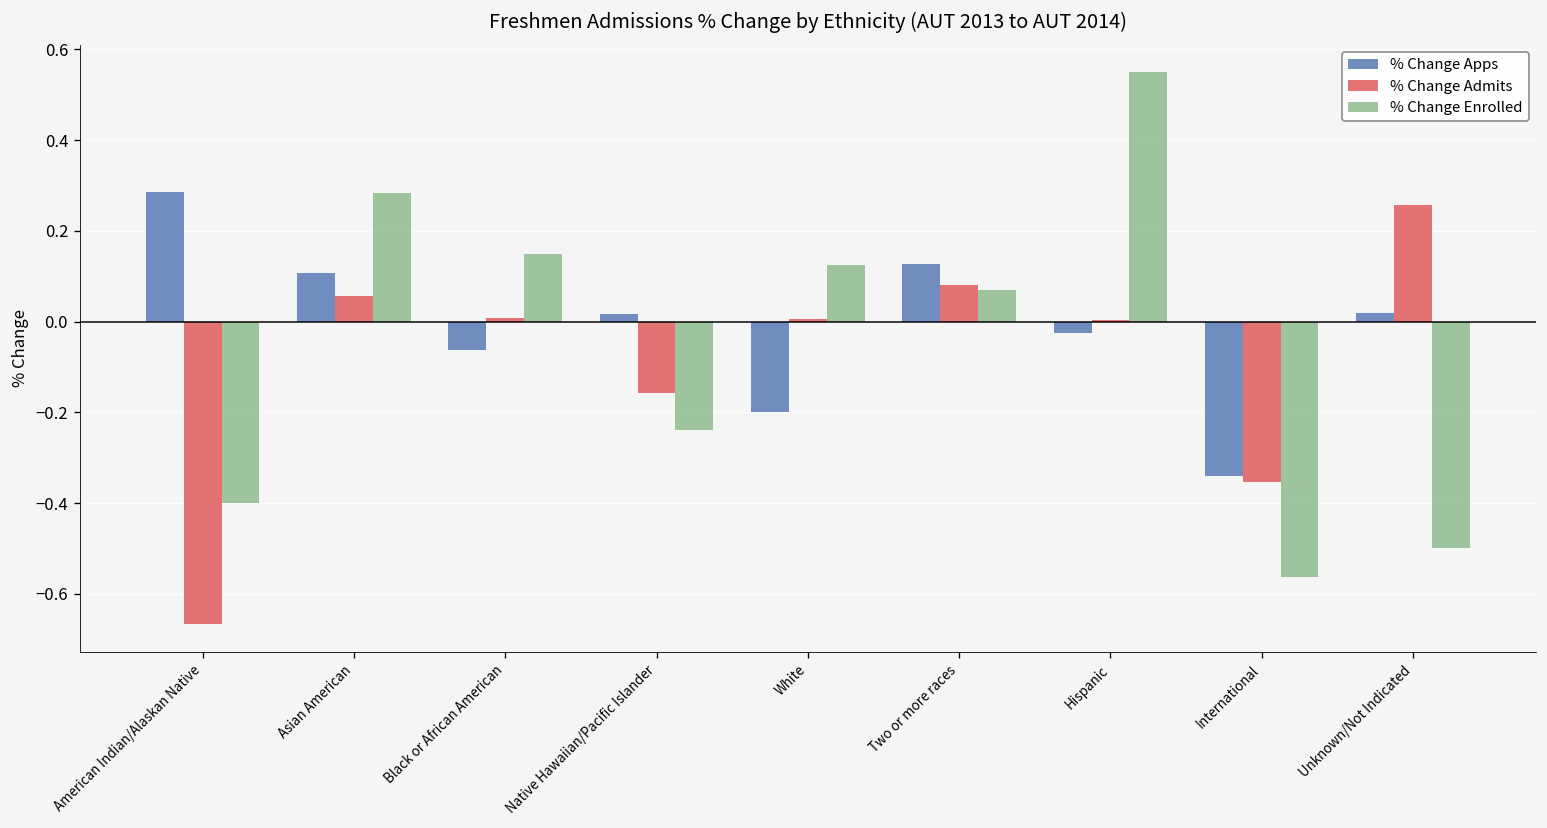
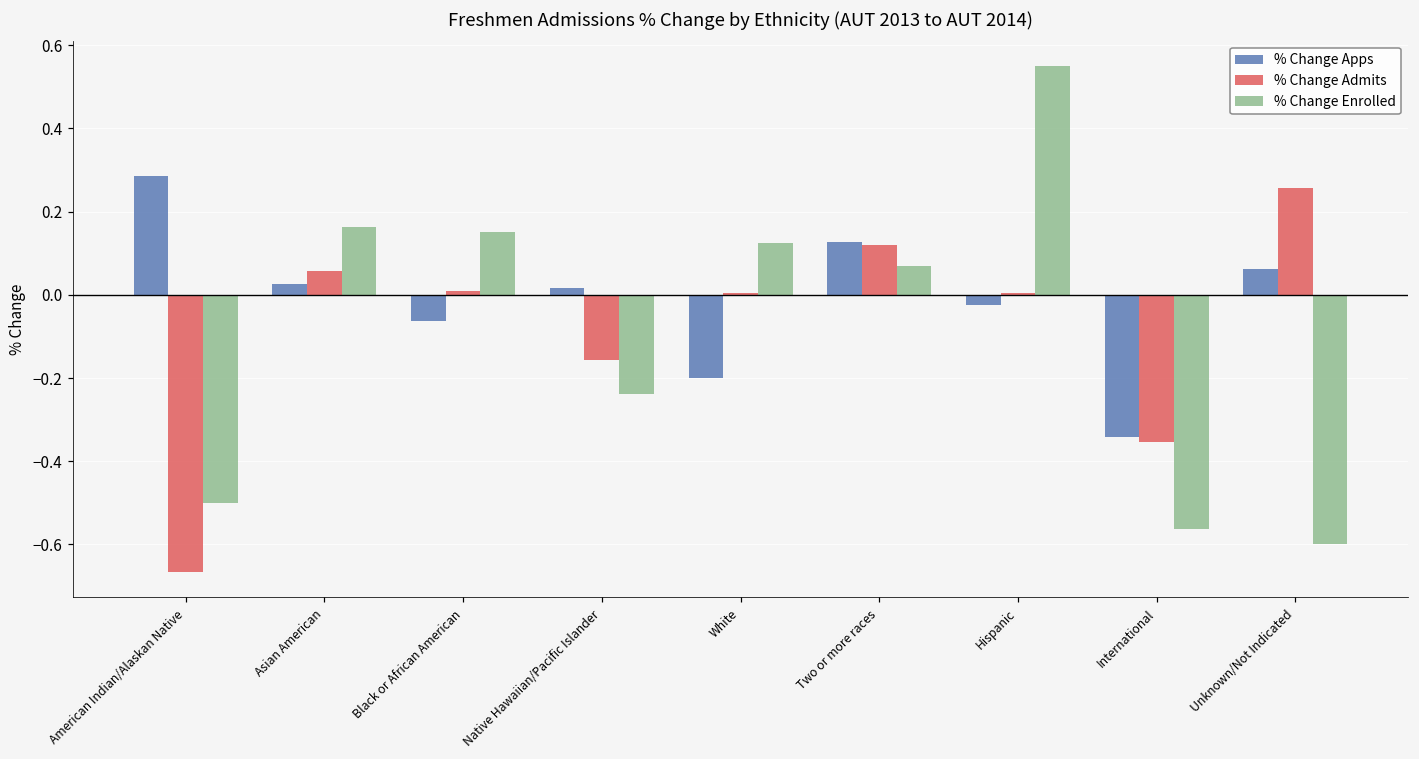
% Change Enrolled, American Indian/Alaskan Native: -0.4 -> -0.5
% Change Apps, Asian American: 0.11 -> 0.03
% Change Enrolled, Asian American: 0.28 -> 0.16
% Change Admits, Two or more races: 0.08 -> 0.12
% Change Apps, Unknown/Not Indicated: 0.02 -> 0.06
% Change Enrolled, Unknown/Not Indicated: -0.5 -> -0.6
